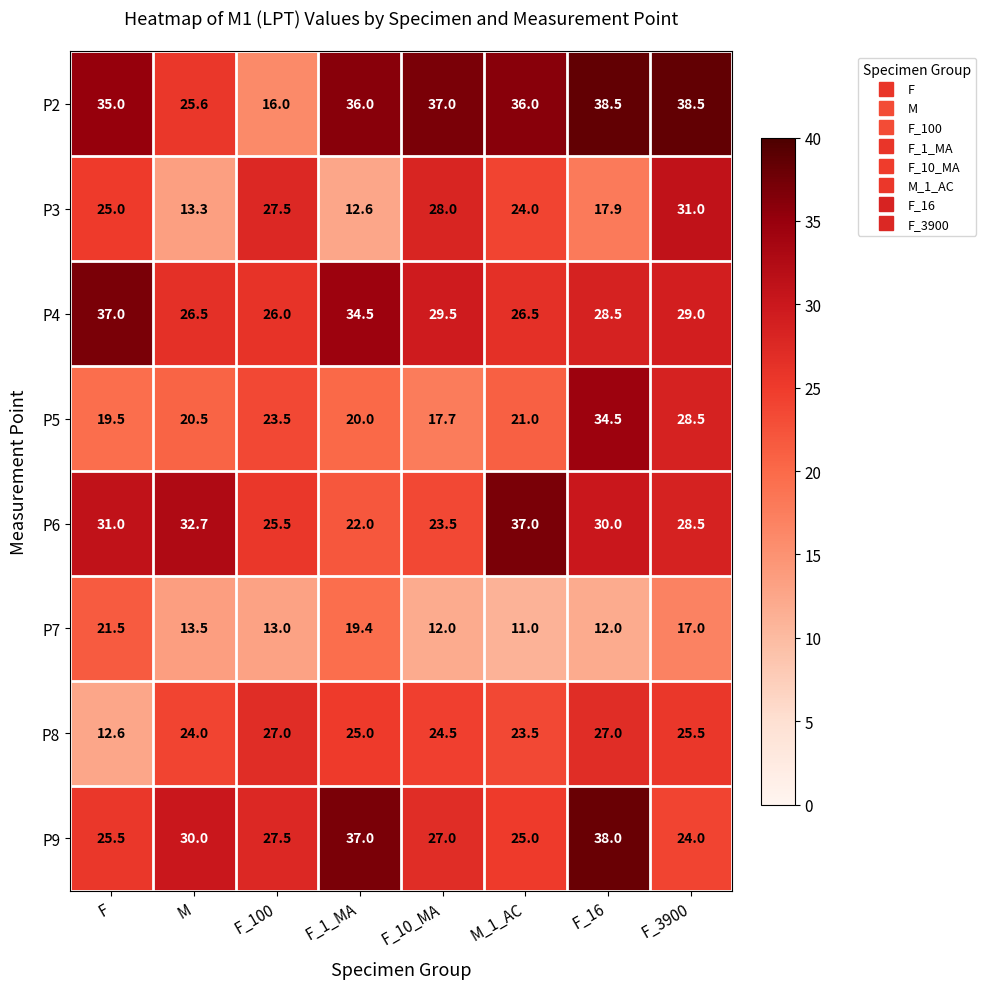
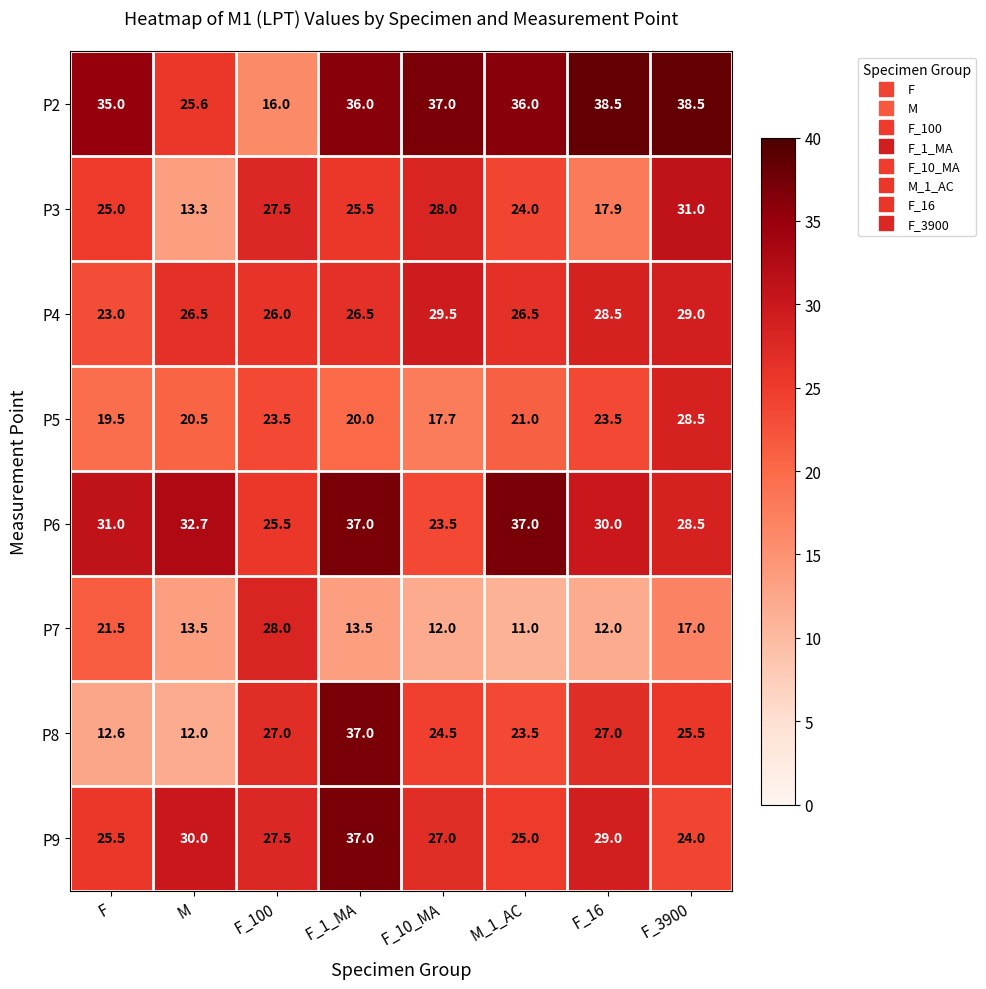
P3, F_1_MA: 12.6 -> 25.5
P4, F: 37.0 -> 23.0
P4, F_1_MA: 34.5 -> 26.5
P5, F_16: 34.5 -> 23.5
P6, F_1_MA: 22.0 -> 37.0
P7, F_100: 13.0 -> 28.0
P7, F_1_MA: 19.4 -> 13.5
P8, M: 24.0 -> 12.0
P8, F_1_MA: 25.0 -> 37.0
P9, F_16: 38.0 -> 29.0
